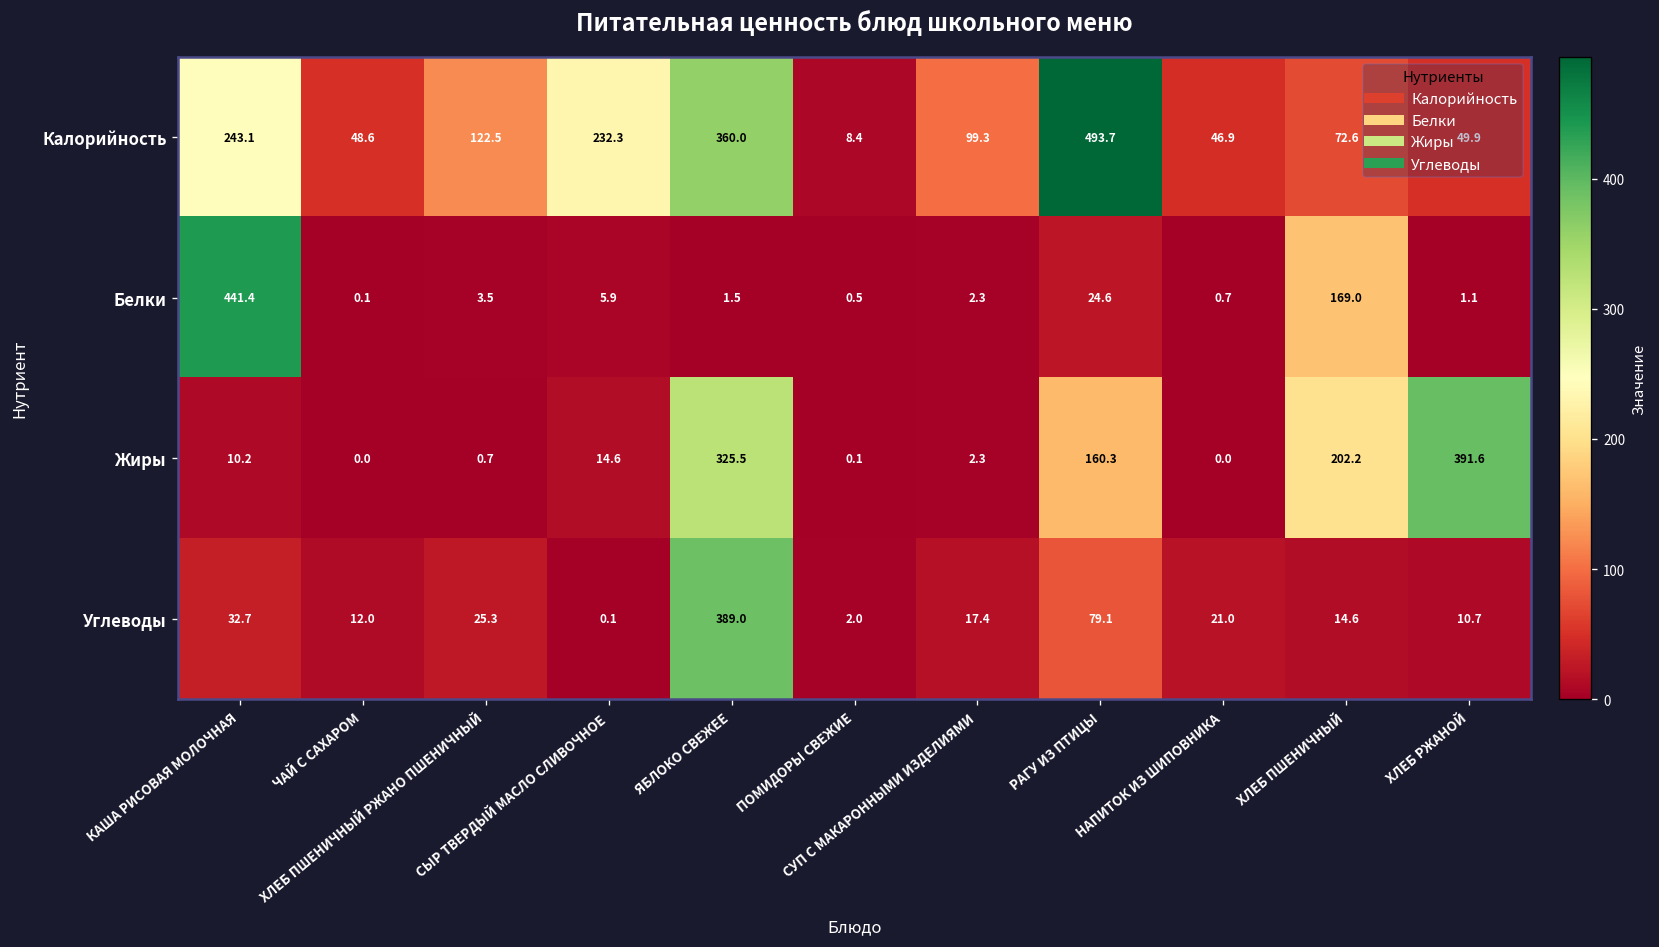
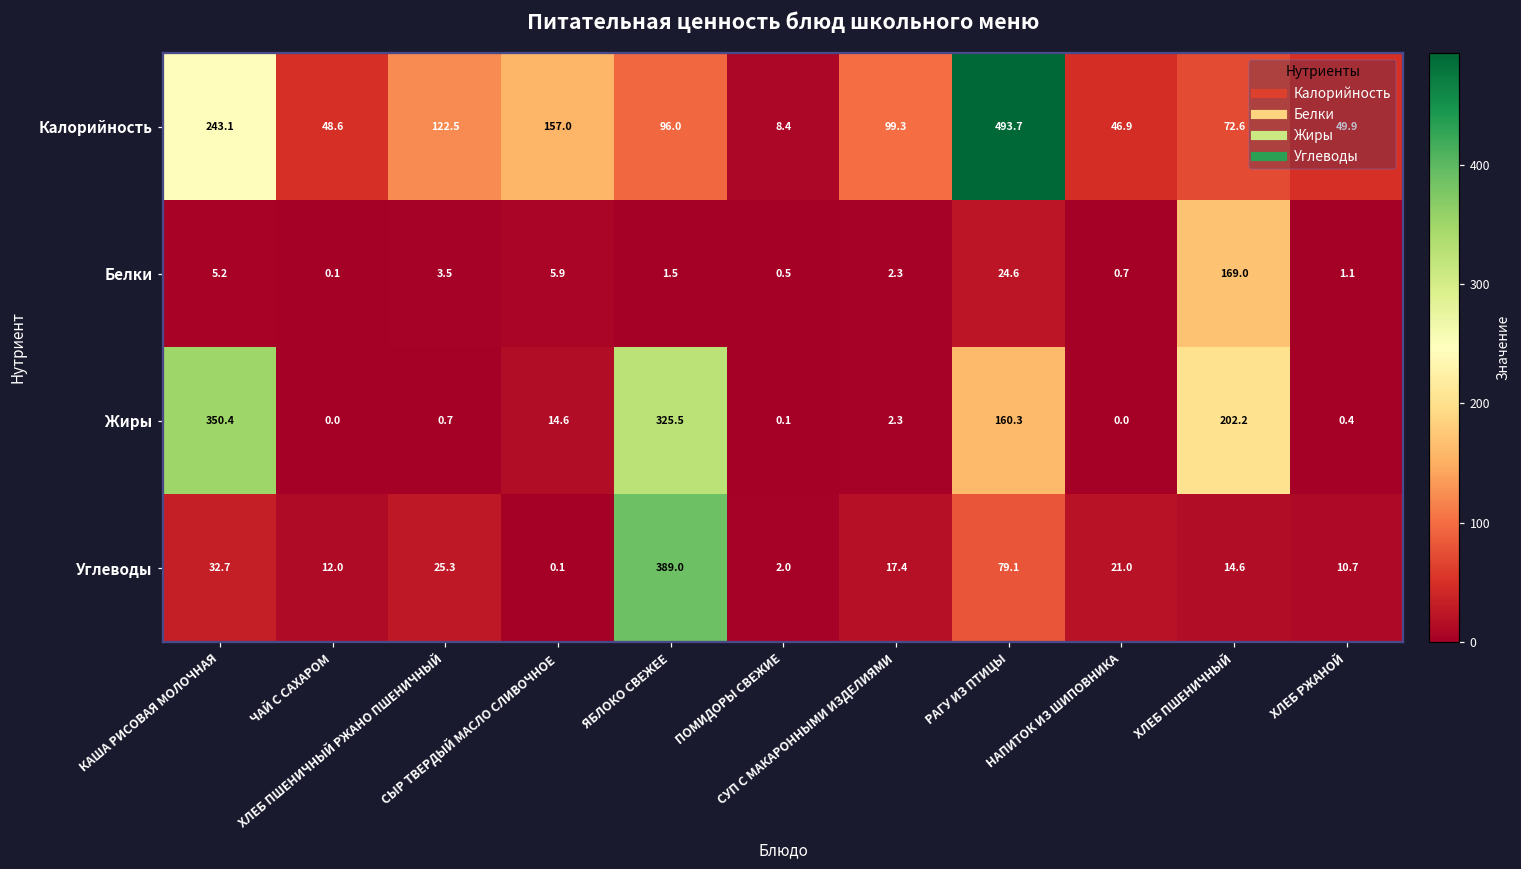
Калорийность, СЫР ТВЕРДЫЙ МАСЛО СЛИВОЧНОЕ: 232.3 -> 157.0
Калорийность, ЯБЛОКО СВЕЖЕЕ: 360.0 -> 96.0
Белки, КАША РИСОВАЯ МОЛОЧНАЯ: 441.4 -> 5.2
Жиры, КАША РИСОВАЯ МОЛОЧНАЯ: 10.2 -> 350.4
Жиры, ХЛЕБ РЖАНОЙ: 391.6 -> 0.4
